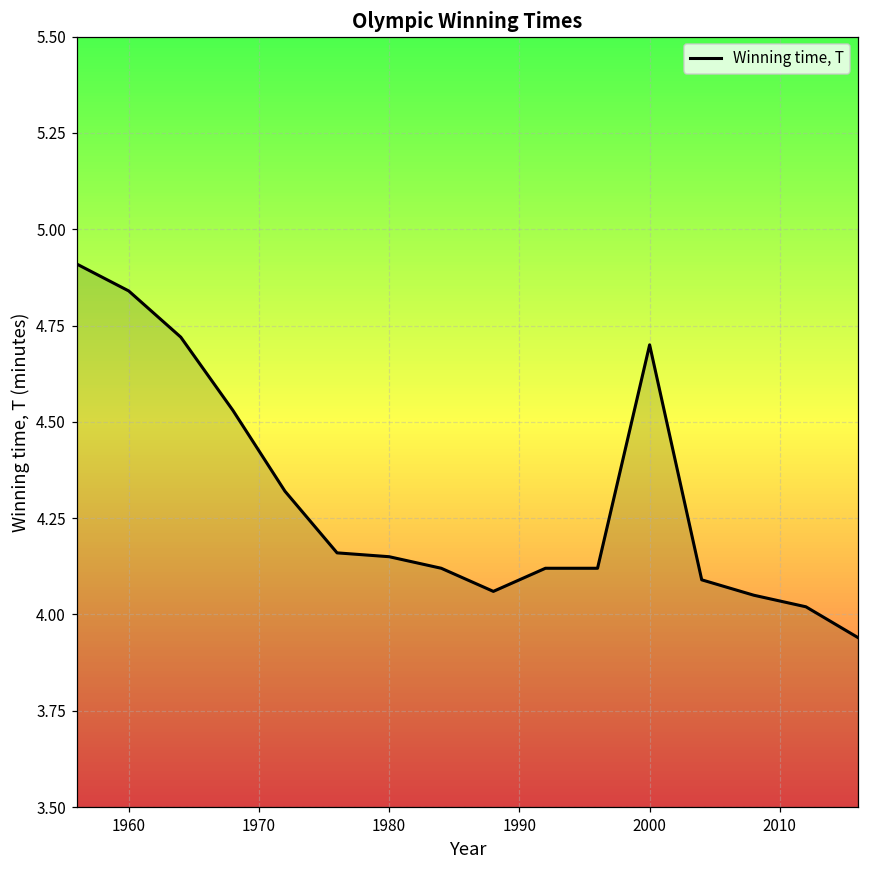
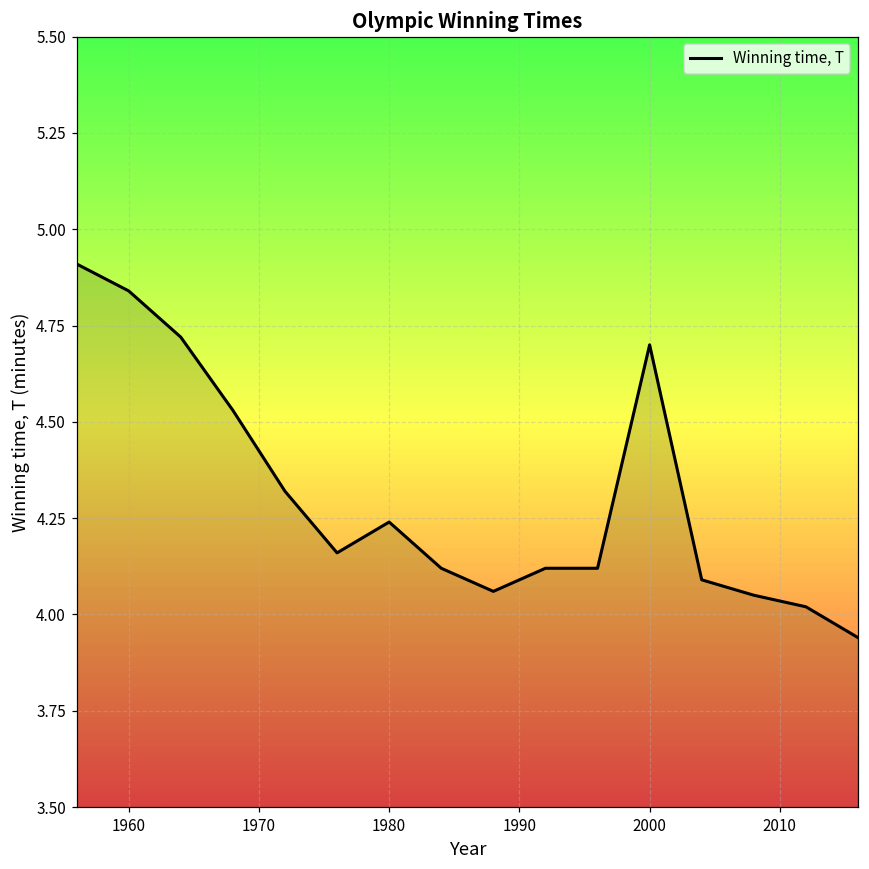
1980: 4.15 -> 4.24
